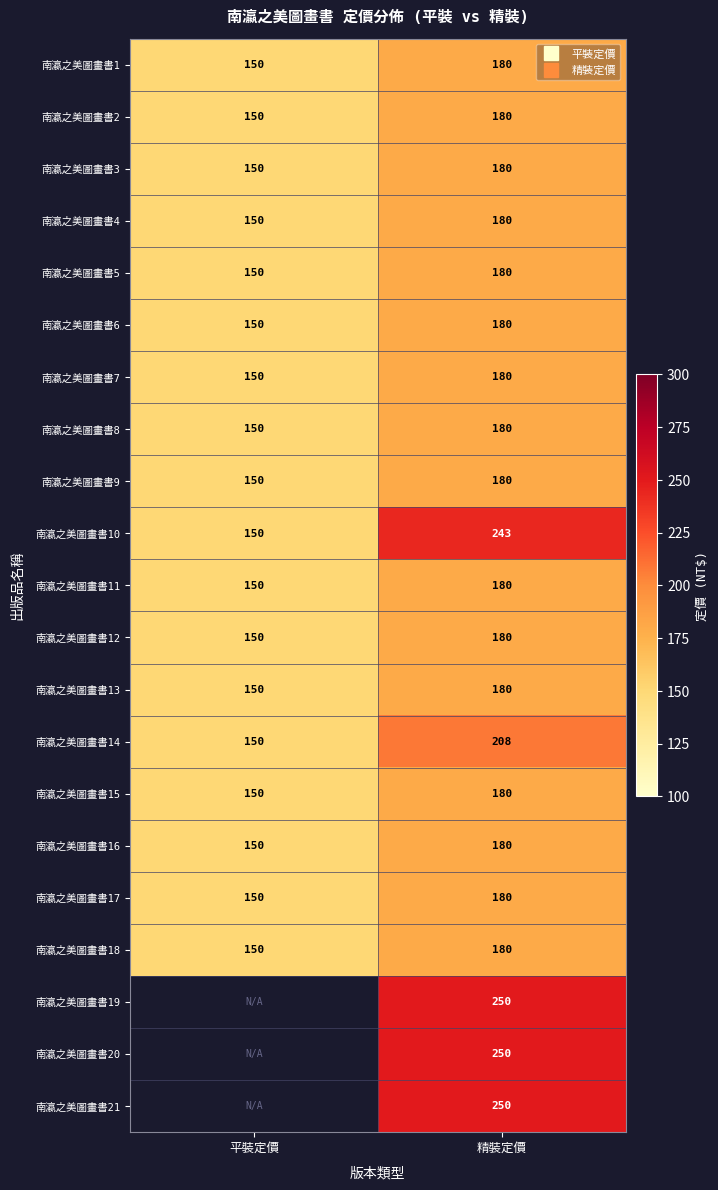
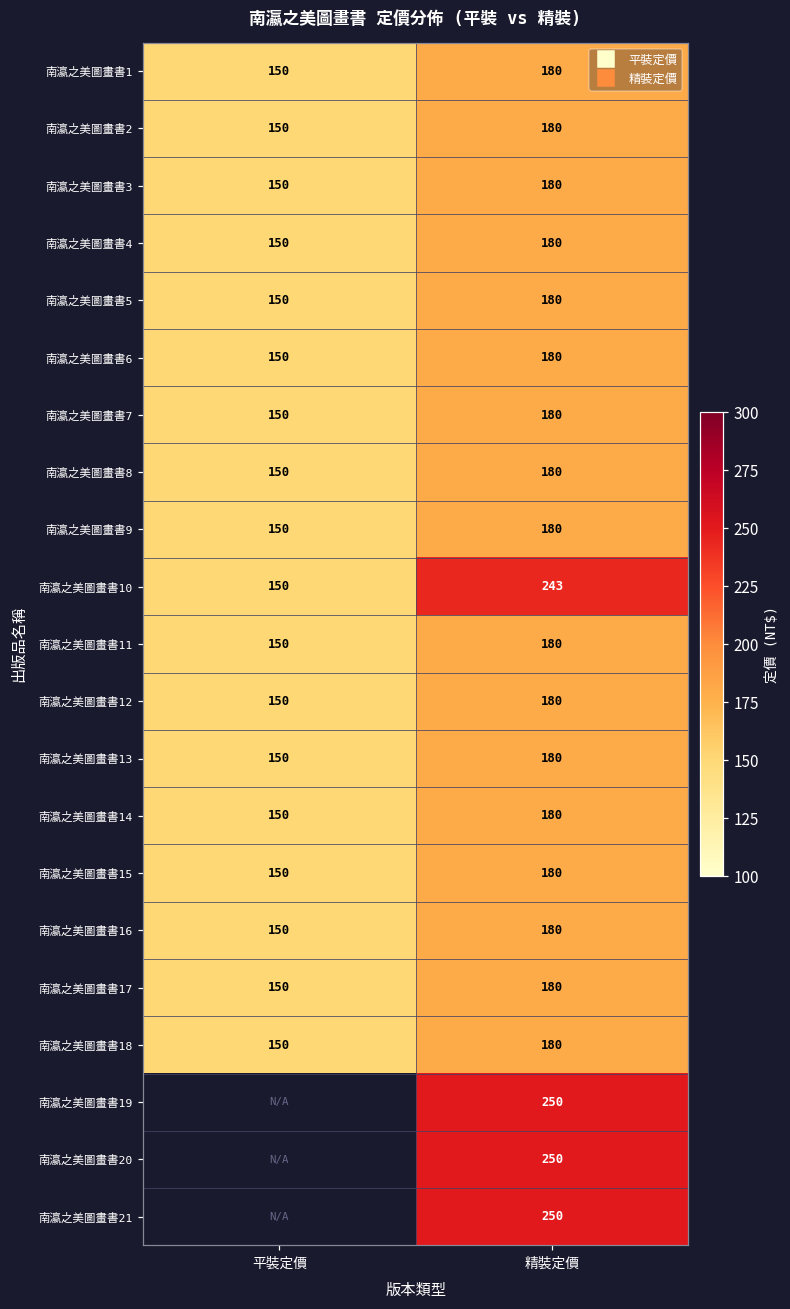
南瀛之美圖畫書14, 精裝定價: 208 -> 180
